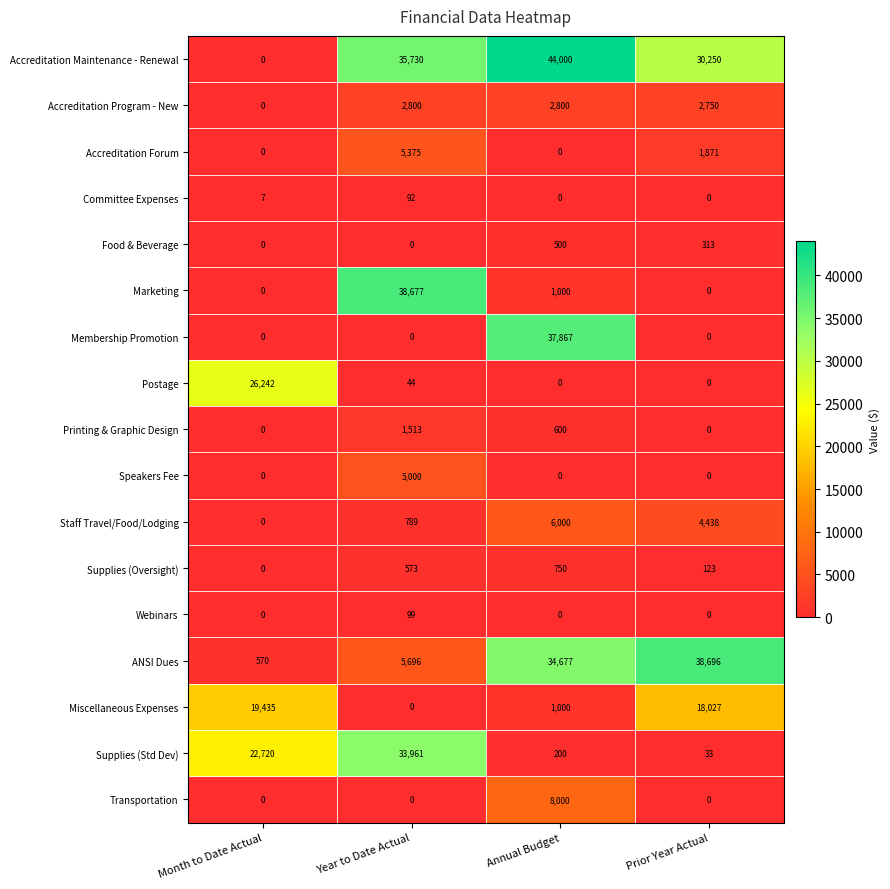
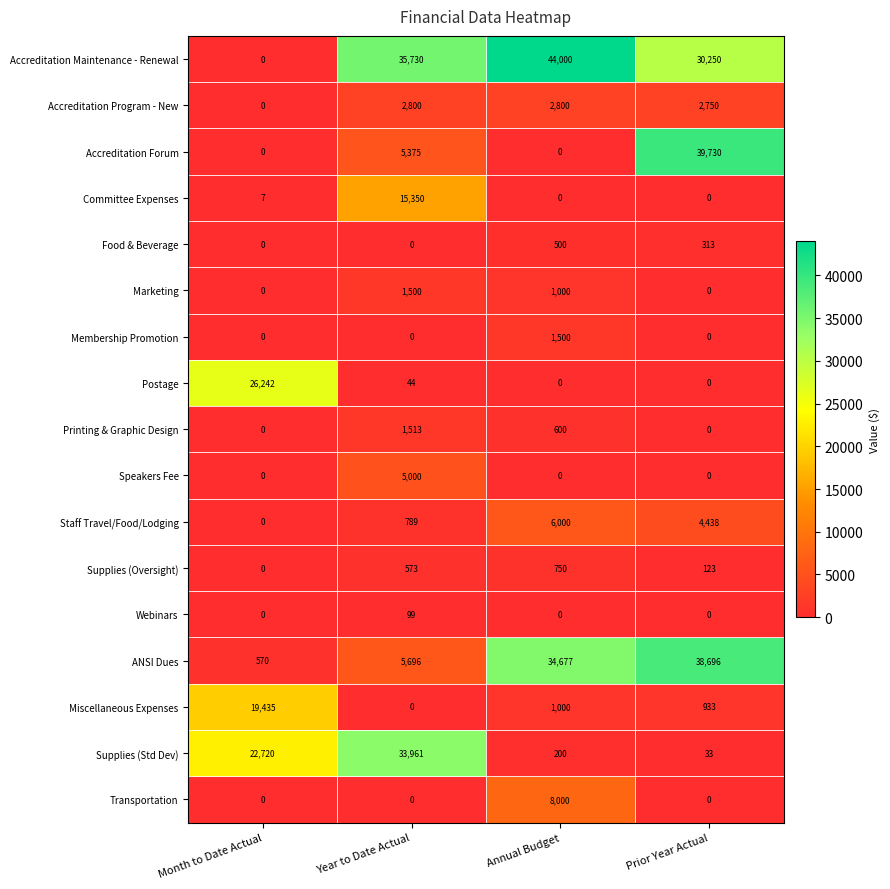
Accreditation Forum, Prior Year Actual: 1,871 -> 39,730
Committee Expenses, Year to Date Actual: 92 -> 15,350
Marketing, Year to Date Actual: 38,677 -> 1,500
Membership Promotion, Annual Budget: 37,867 -> 1,500
Miscellaneous Expenses, Prior Year Actual: 18,027 -> 933
